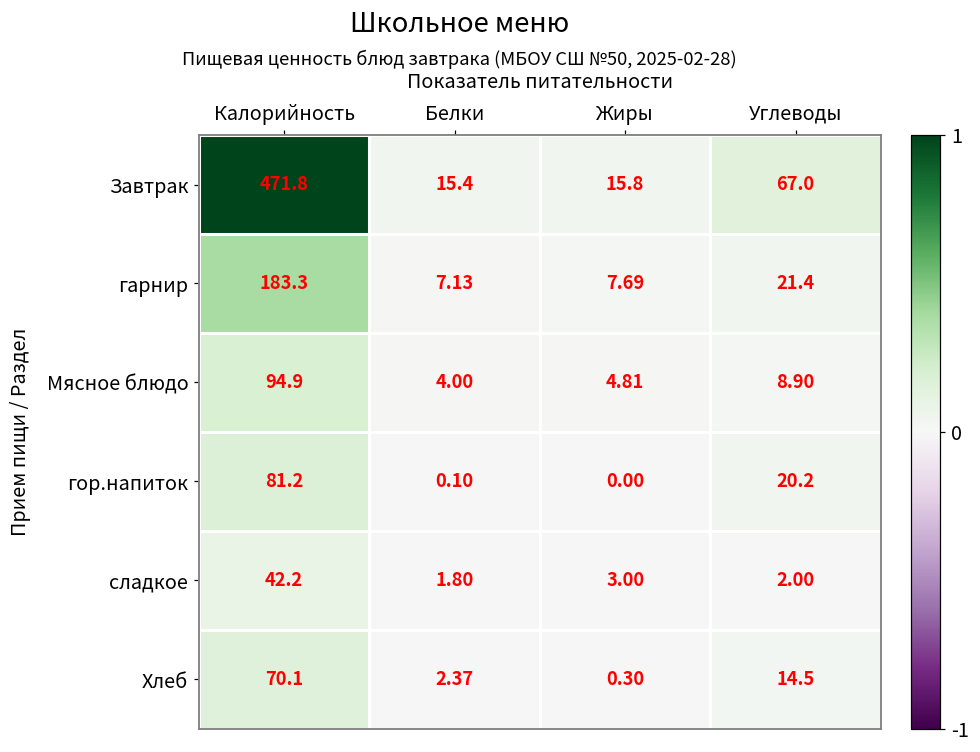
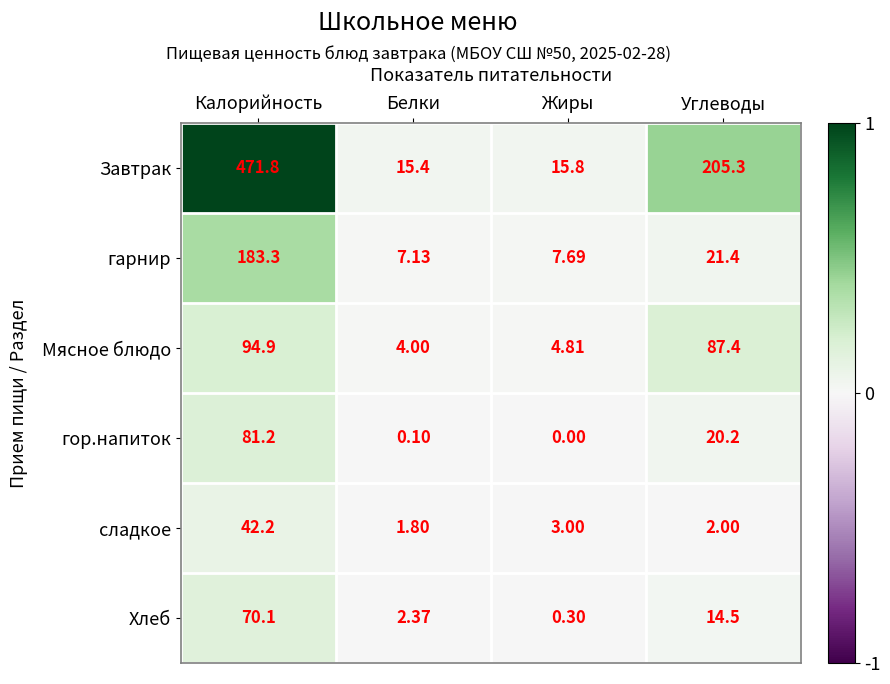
Завтрак, Углеводы: 67.0 -> 205.3
Мясное блюдо, Углеводы: 8.90 -> 87.4
